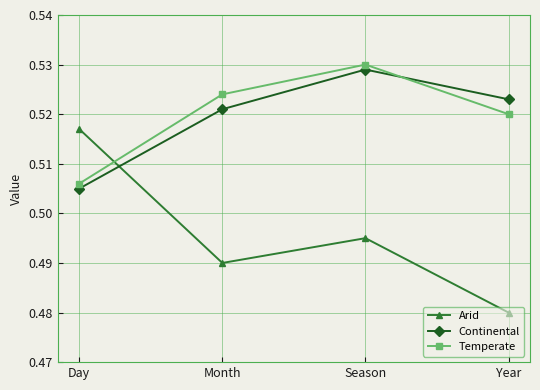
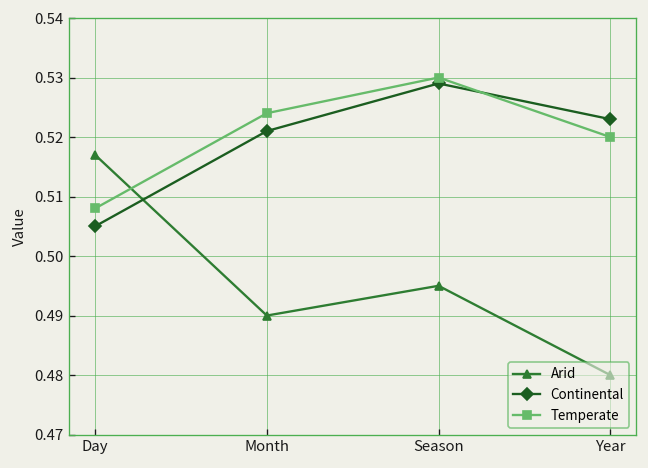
Temperate, Day: 0.506 -> 0.508
